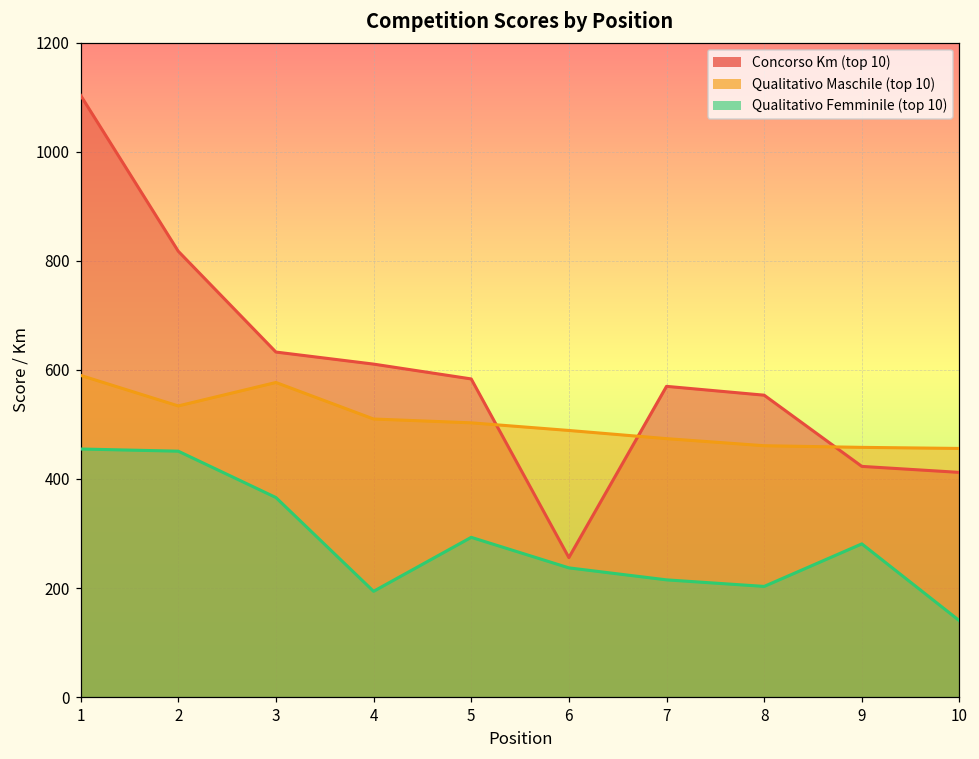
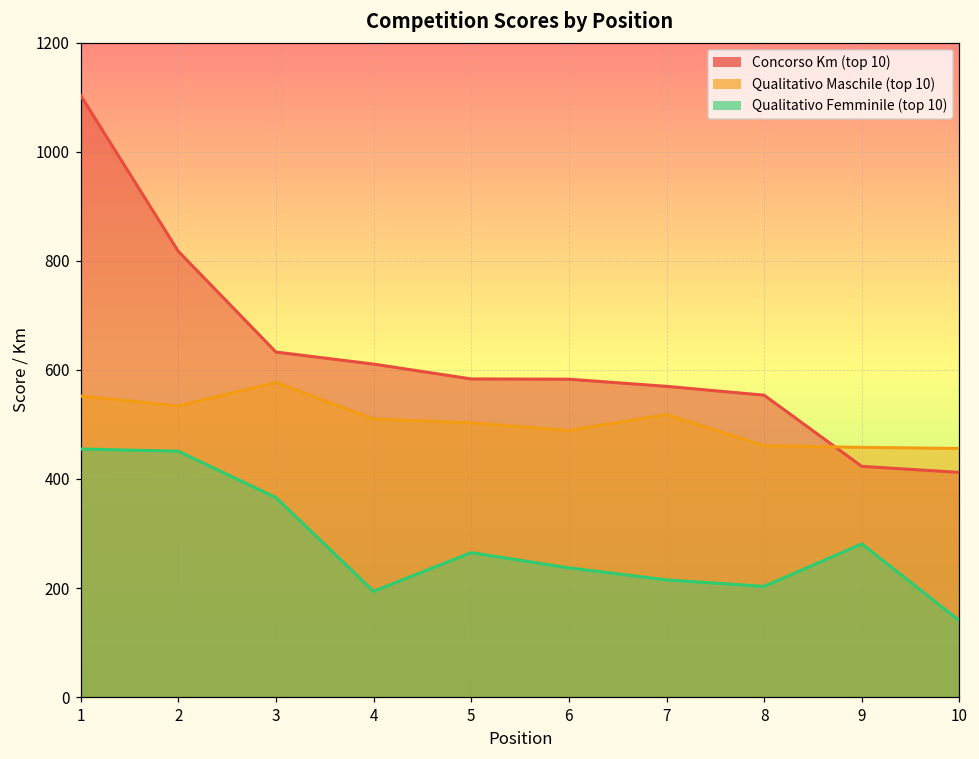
Qualitativo Maschile (top 10), 1: 590 -> 550
Qualitativo Femminile (top 10), 5: 290 -> 270
Concorso Km (top 10), 6: 260 -> 580
Qualitativo Maschile (top 10), 7: 470 -> 520
